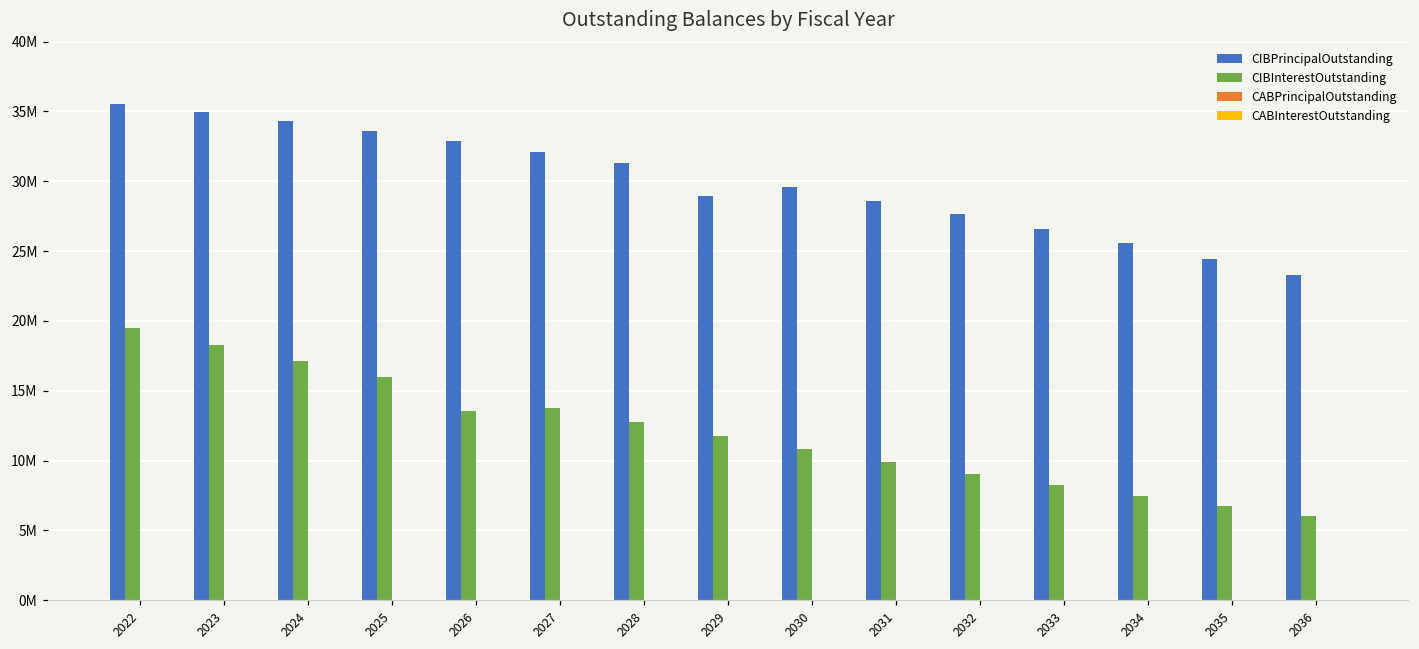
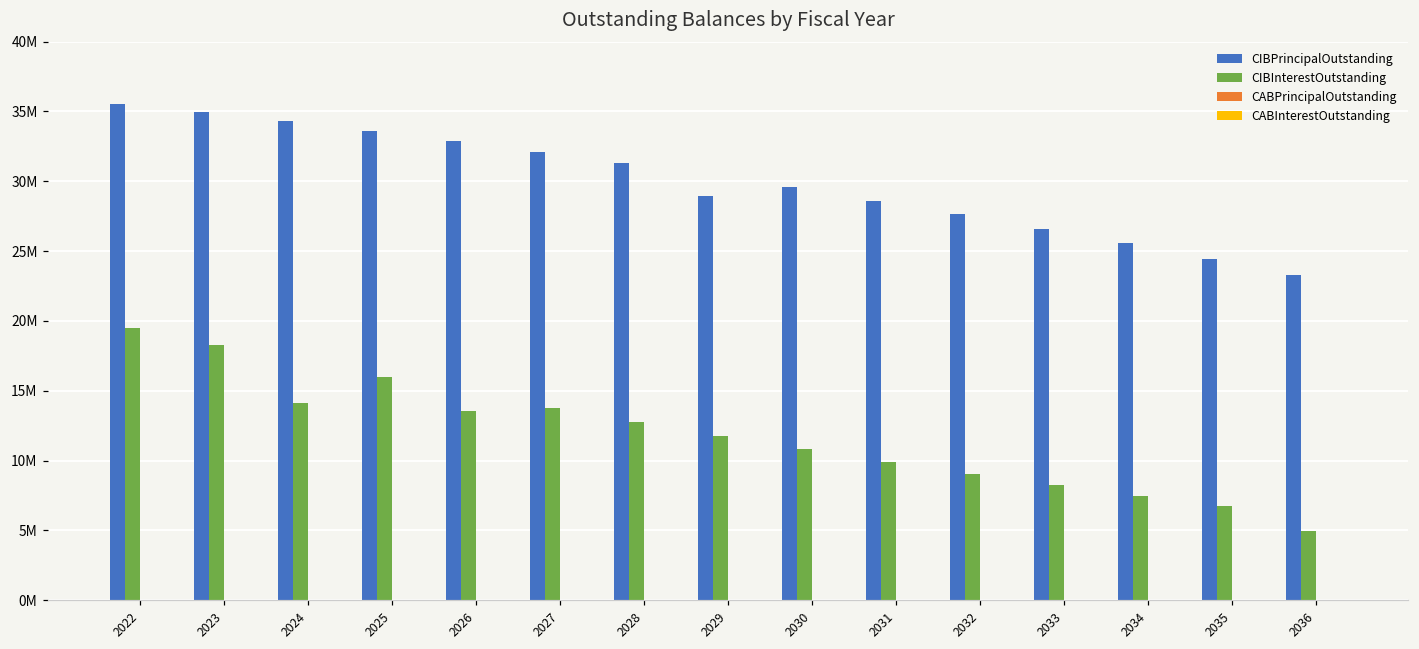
CIBInterestOutstanding, 2024: 17100000 -> 14100000
CIBInterestOutstanding, 2036: 6000000 -> 5000000
